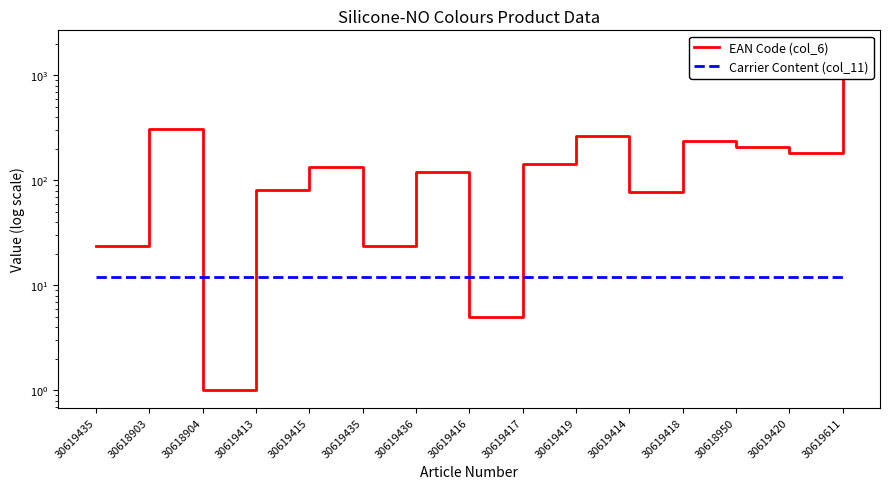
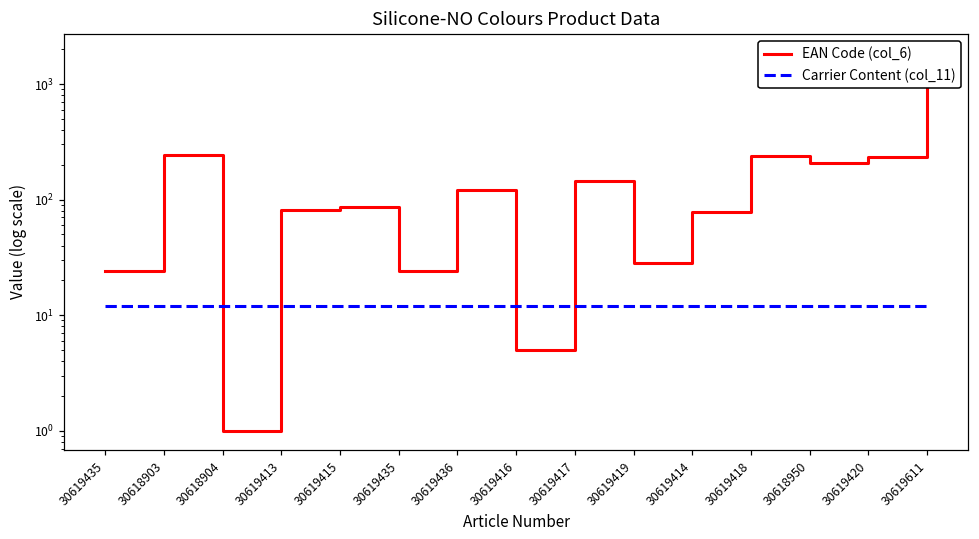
EAN Code (col_6), 30618903: 310 -> 240
EAN Code (col_6), 30619415: 140 -> 90
EAN Code (col_6), 30619419: 270 -> 28
EAN Code (col_6), 30619420: 180 -> 230
